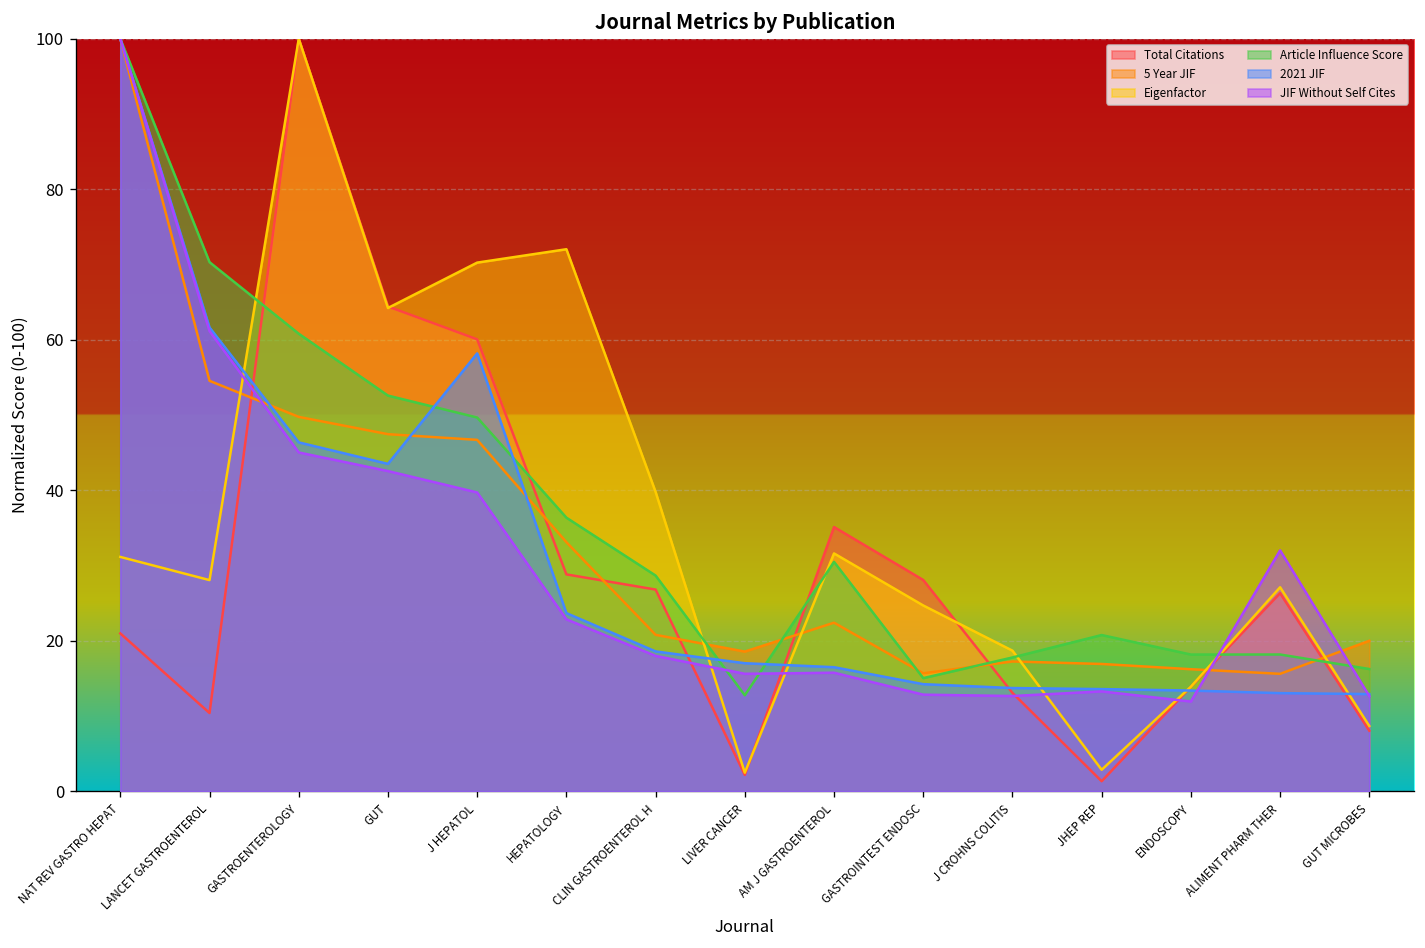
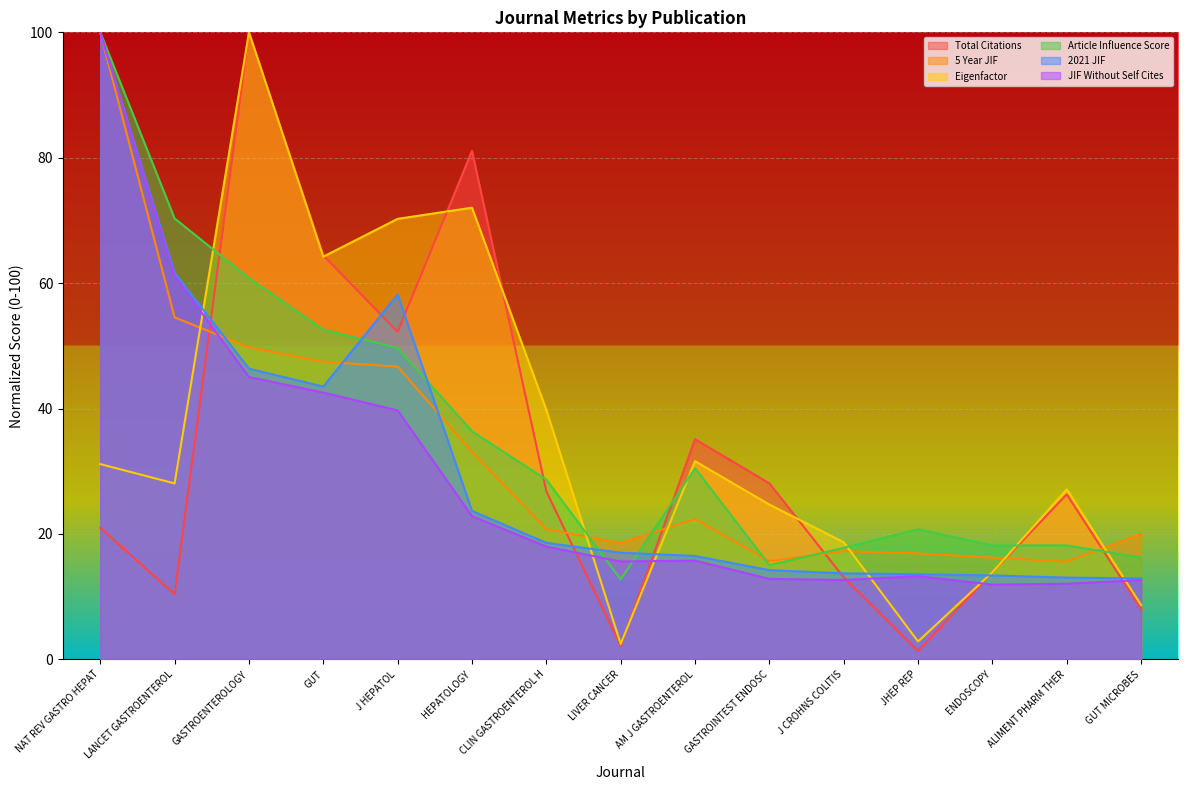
Total Citations, J HEPATOL: 60 -> 52
Total Citations, HEPATOLOGY: 29 -> 81
JIF Without Self Cites, ALIMENT PHARM THER: 32 -> 12
